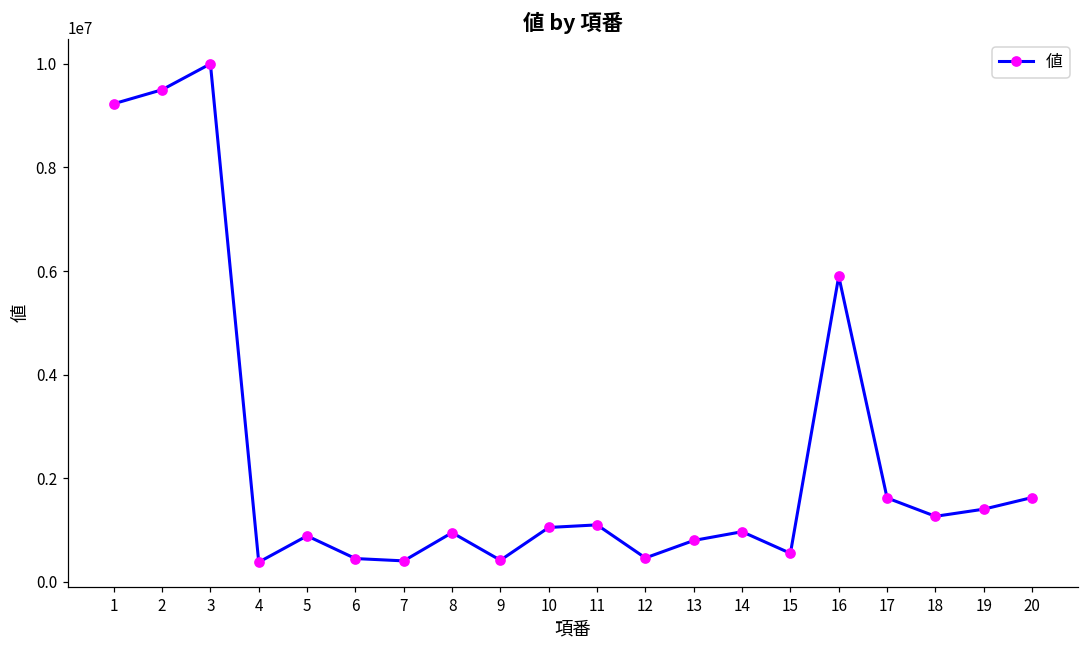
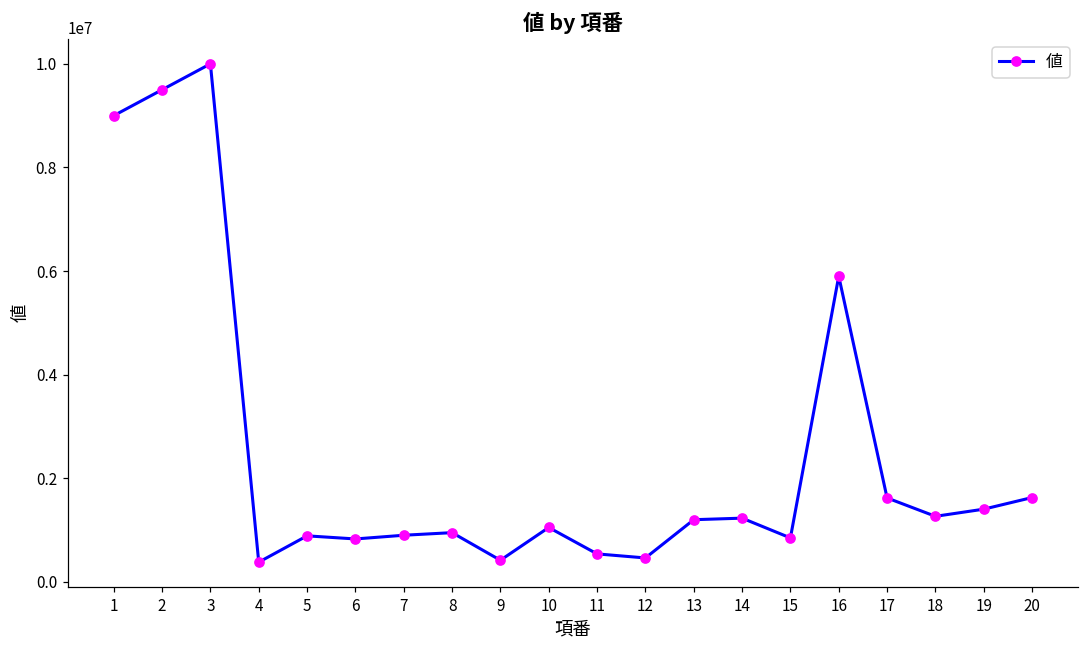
1: 9200000 -> 9000000
6: 500000 -> 800000
7: 400000 -> 900000
11: 1100000 -> 500000
13: 800000 -> 1200000
14: 1000000 -> 1200000
15: 600000 -> 800000
